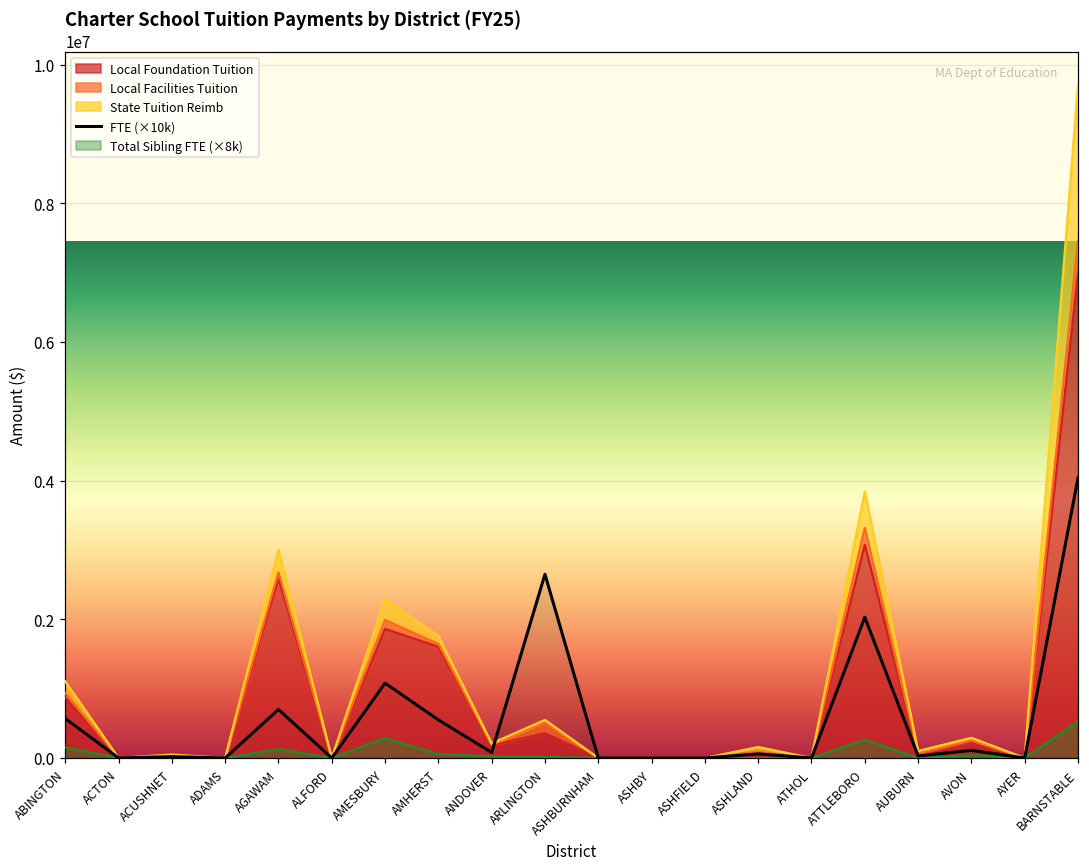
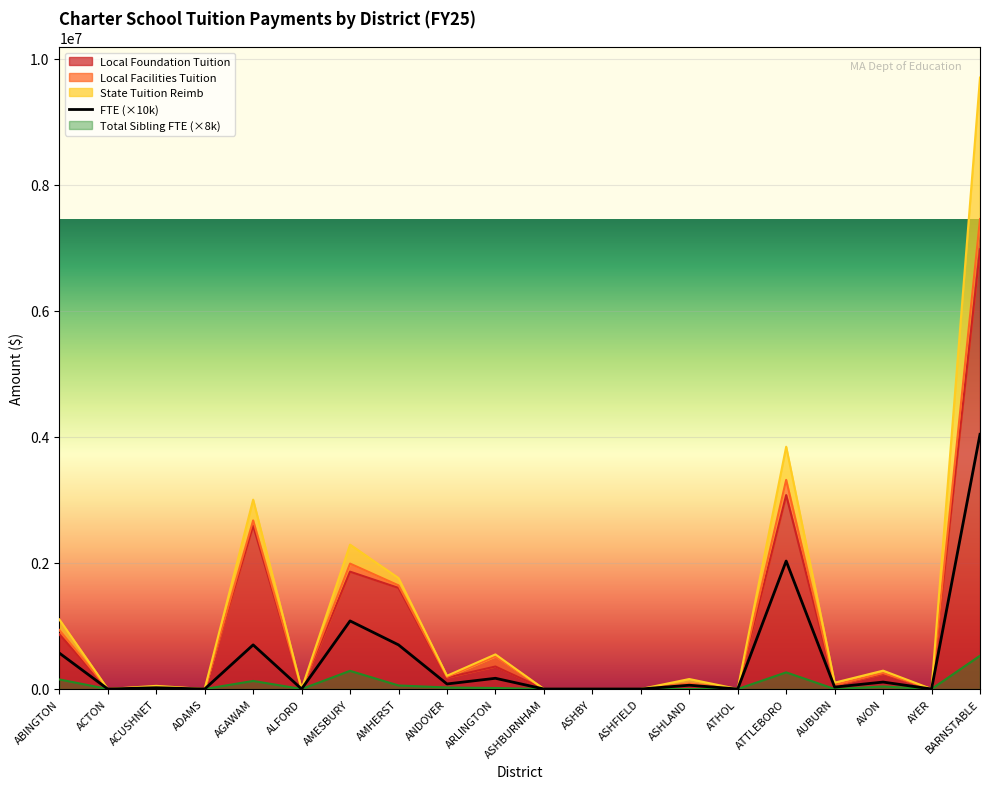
FTE (×10k), AMHERST: 600000 -> 700000
FTE (×10k), ARLINGTON: 2700000 -> 200000
